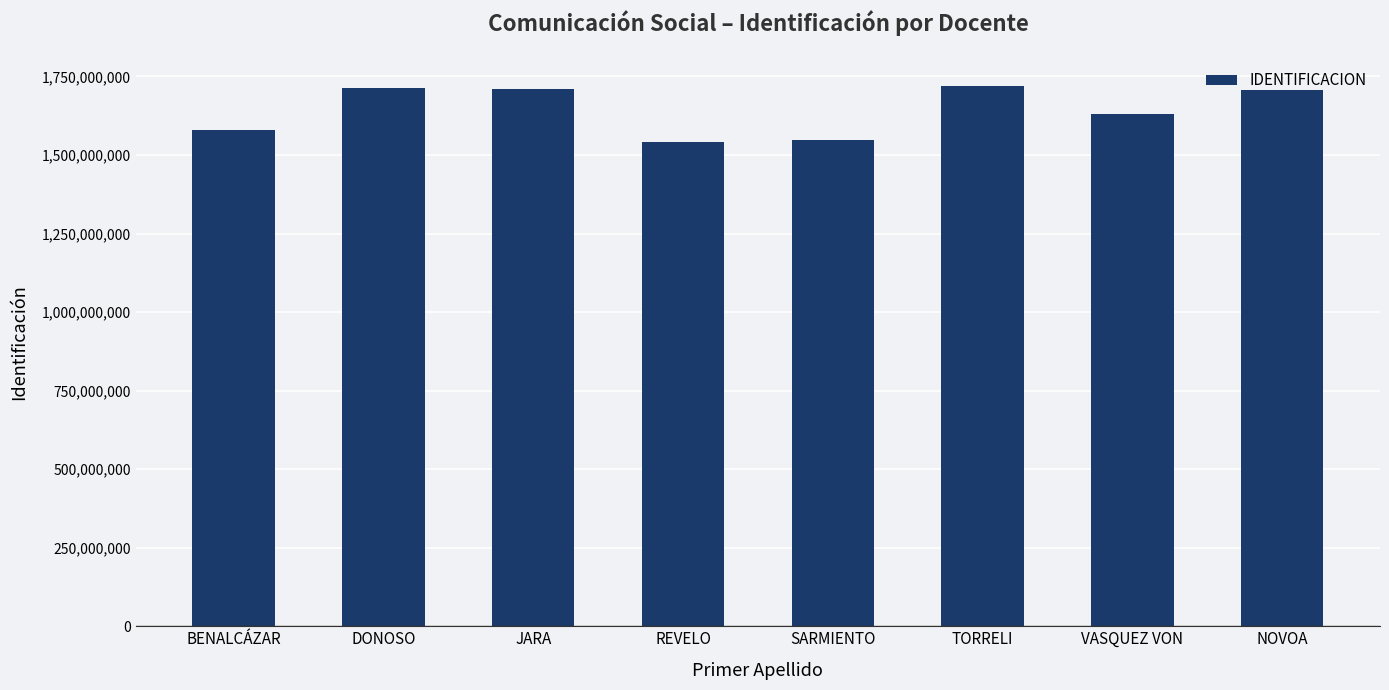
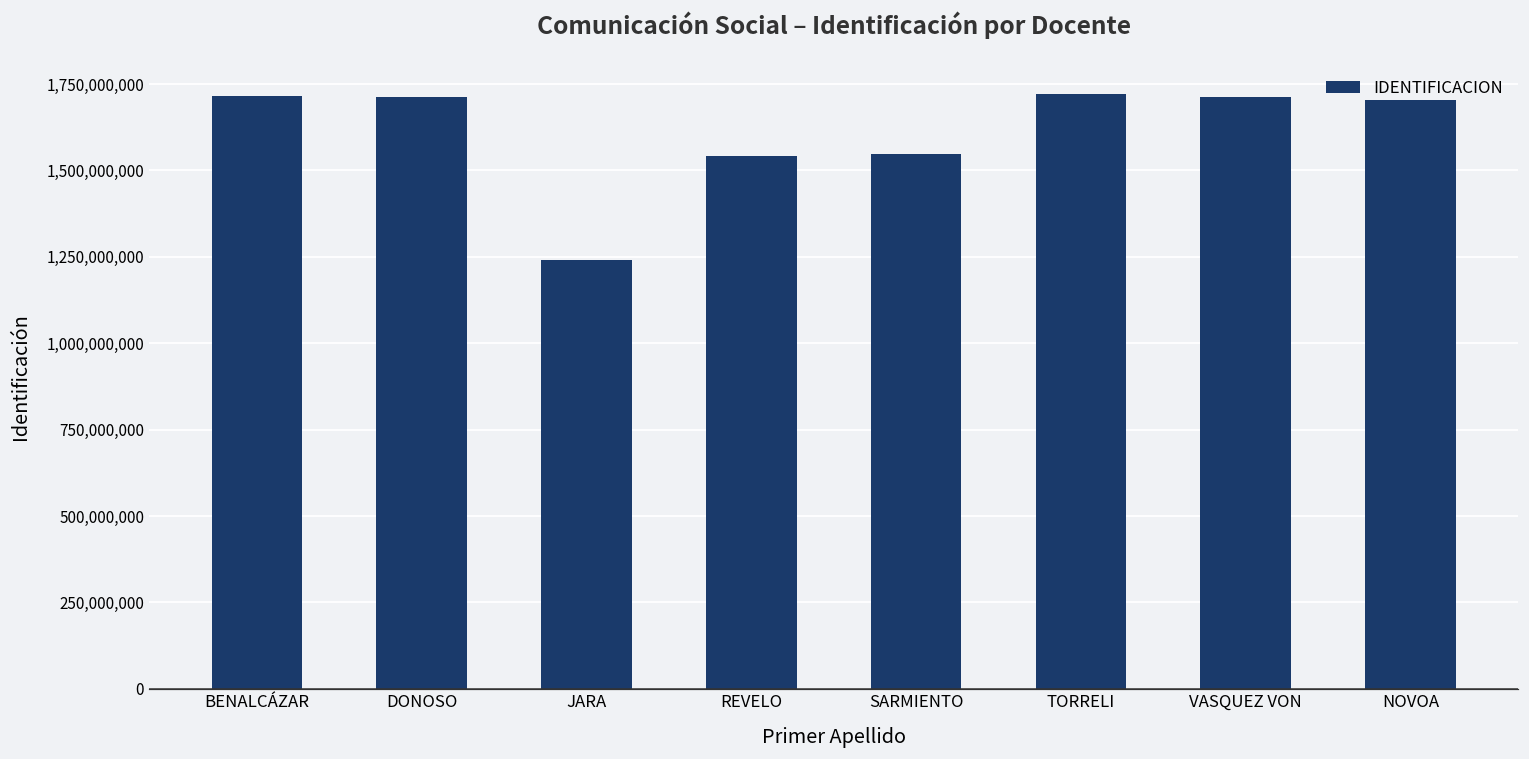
BENALCÁZAR: 1,580,000,000 -> 1,720,000,000
JARA: 1,710,000,000 -> 1,240,000,000
VASQUEZ VON: 1,630,000,000 -> 1,710,000,000
